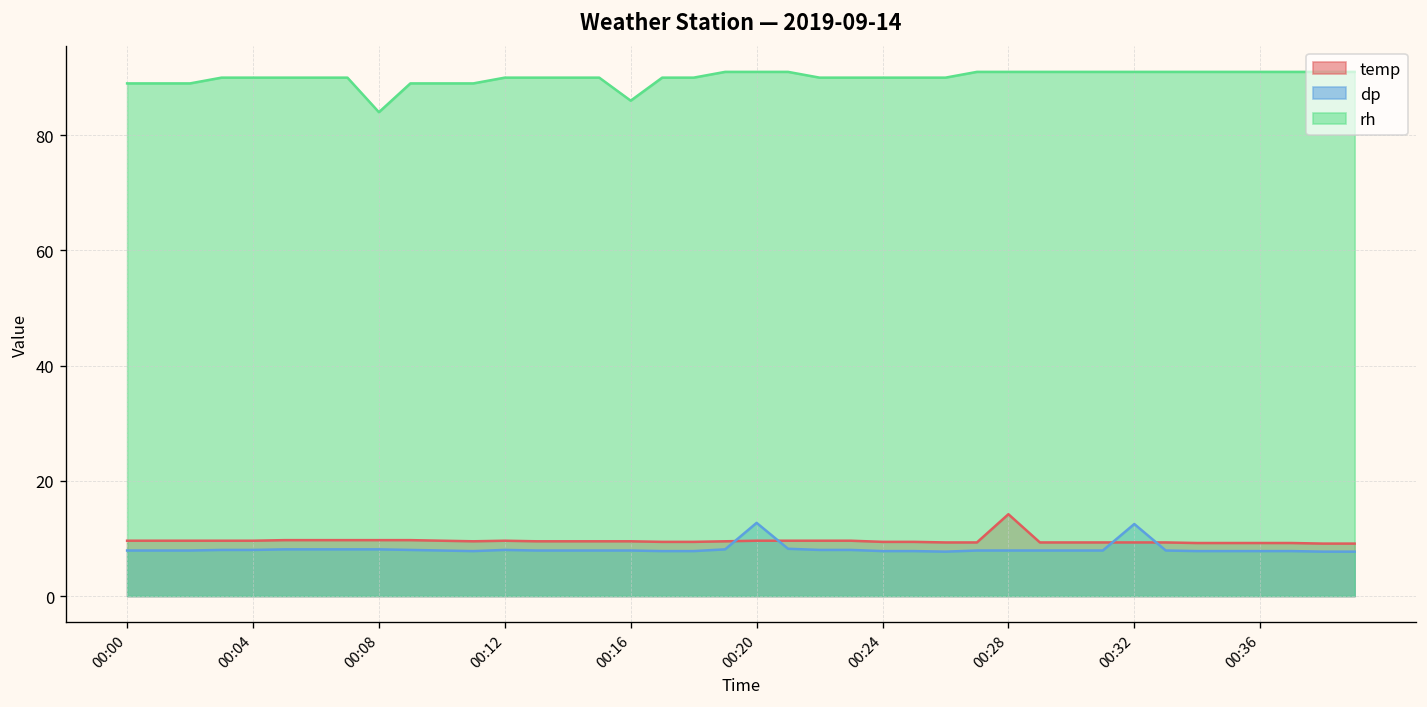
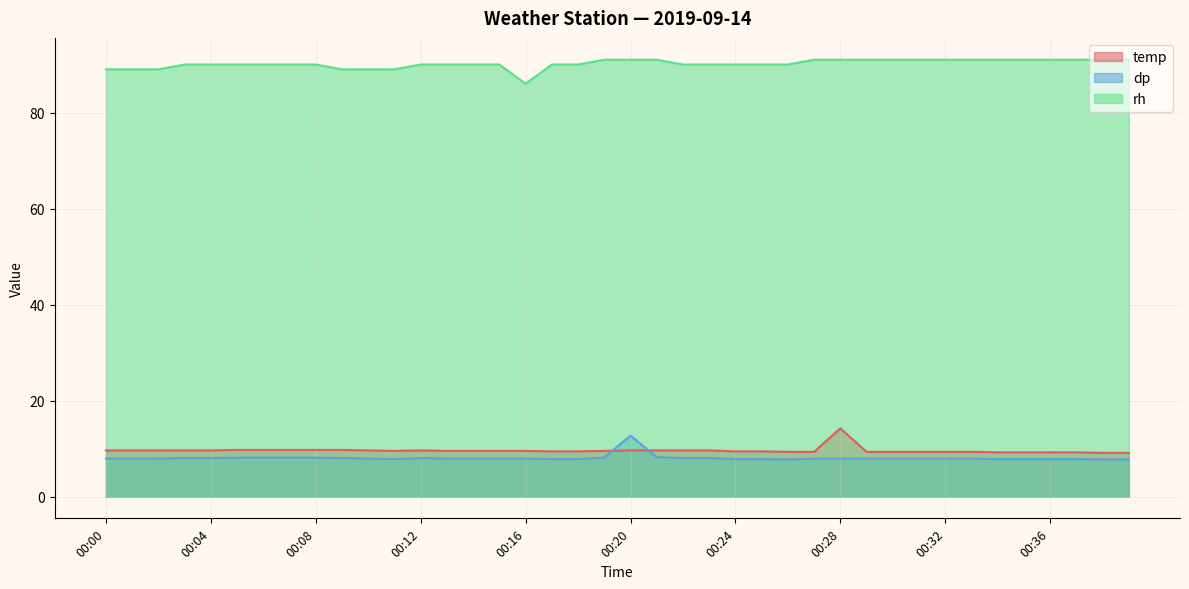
rh, 00:08: 84 -> 90
dp, 00:32: 13 -> 8
